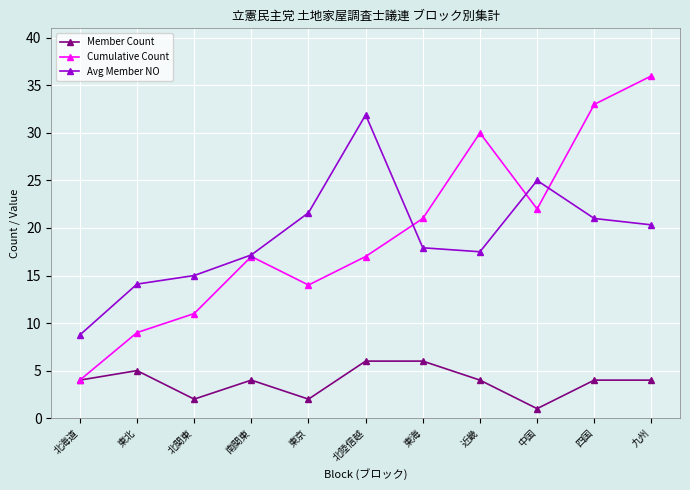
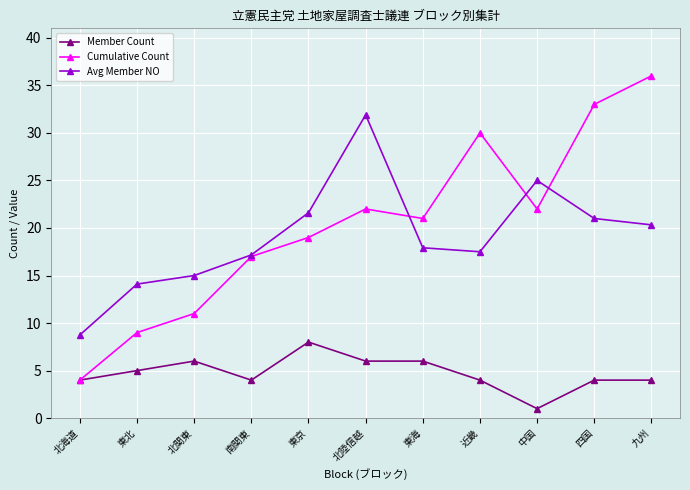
Member Count, 北関東: 2 -> 6
Member Count, 東京: 2 -> 8
Cumulative Count, 東京: 14 -> 19
Cumulative Count, 北陸信越: 17 -> 22
